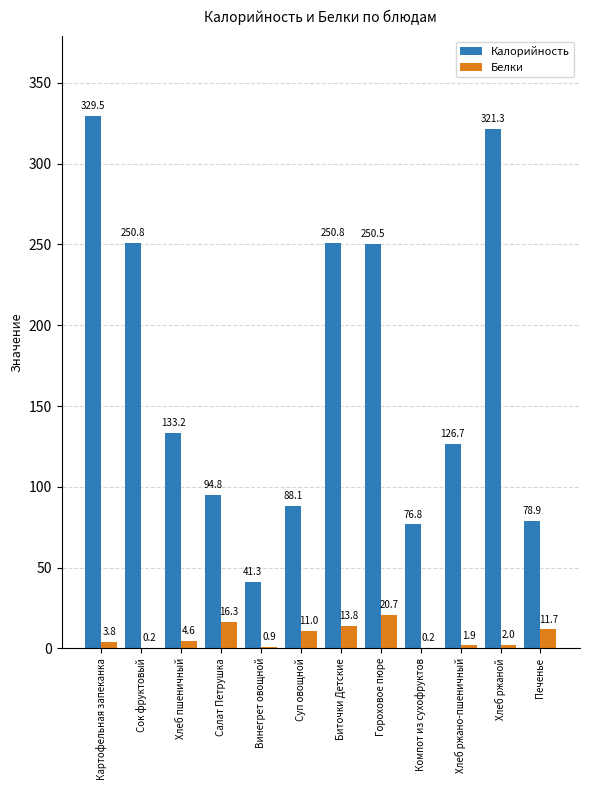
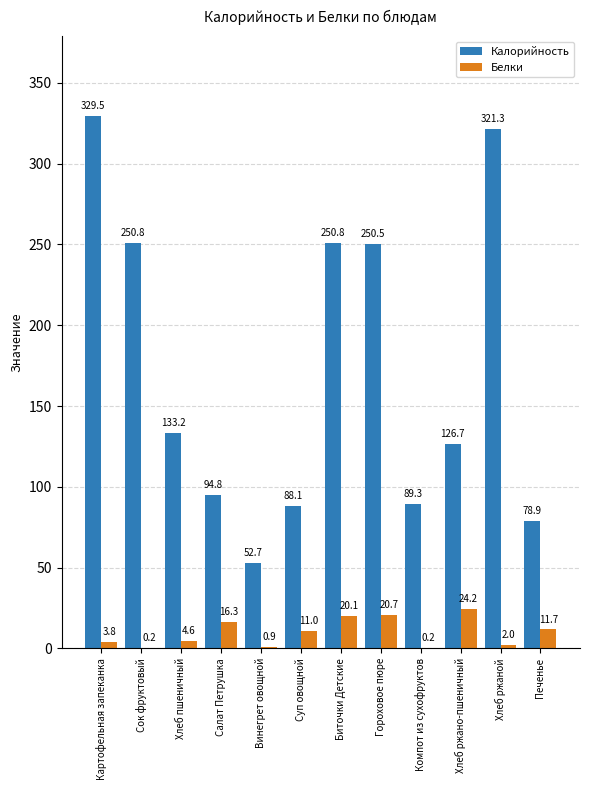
Калорийность, Винегрет овощной: 41.3 -> 52.7
Белки, Биточки Детские: 13.8 -> 20.1
Калорийность, Компот из сухофруктов: 76.8 -> 89.3
Белки, Хлеб ржано-пшеничный: 1.9 -> 24.2
